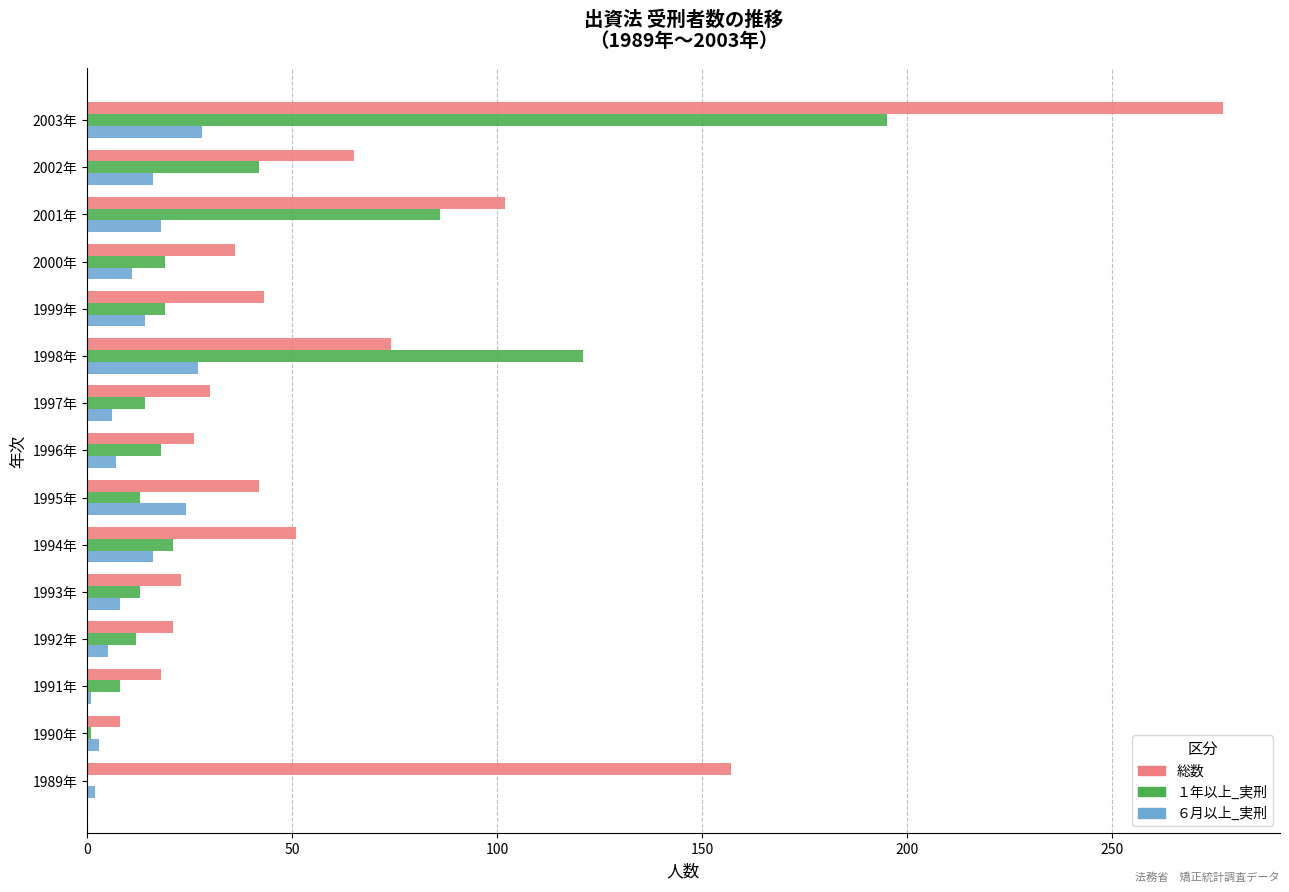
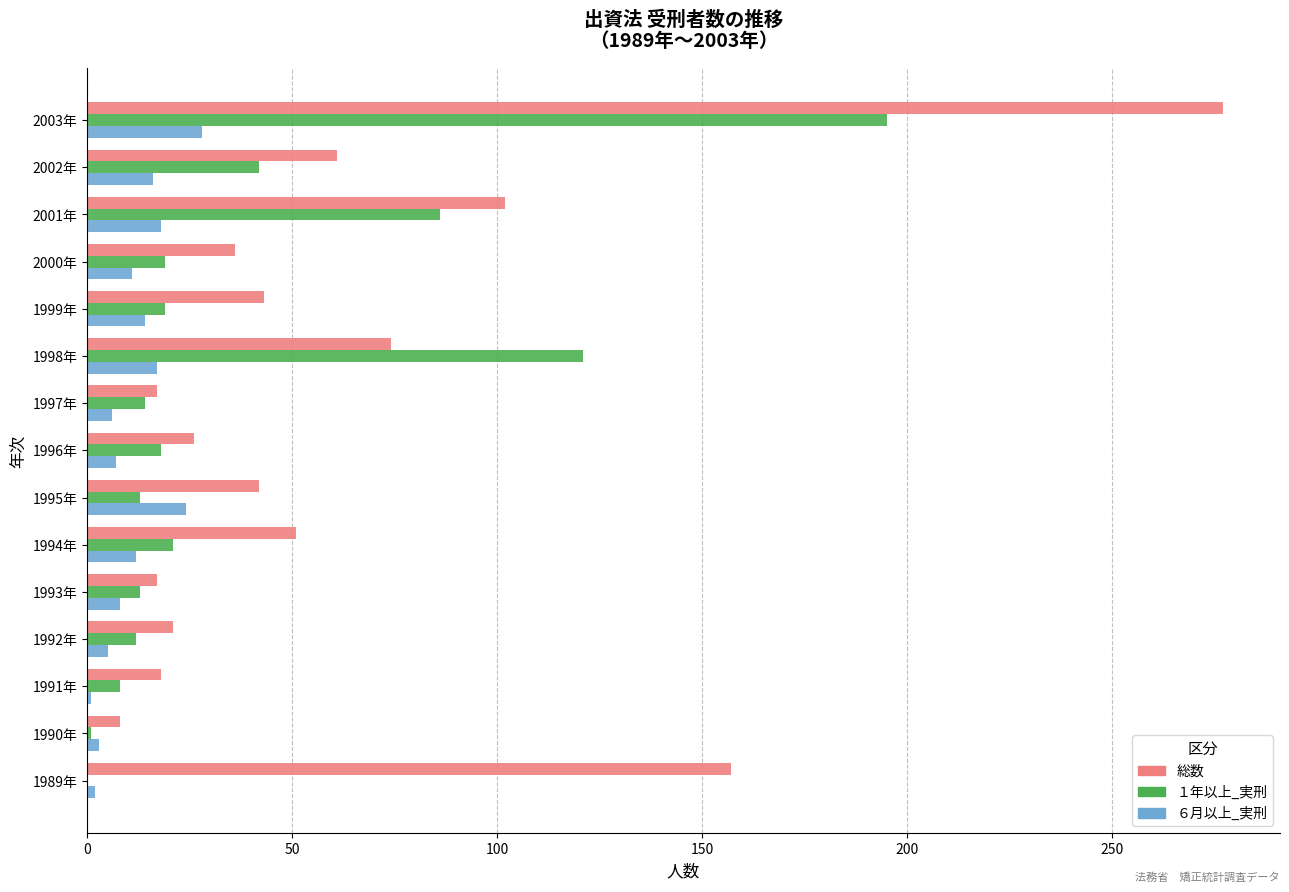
総数, 2002年: 65 -> 61
６月以上_実刑, 1998年: 27 -> 17
総数, 1997年: 30 -> 17
６月以上_実刑, 1994年: 16 -> 12
総数, 1993年: 23 -> 17
